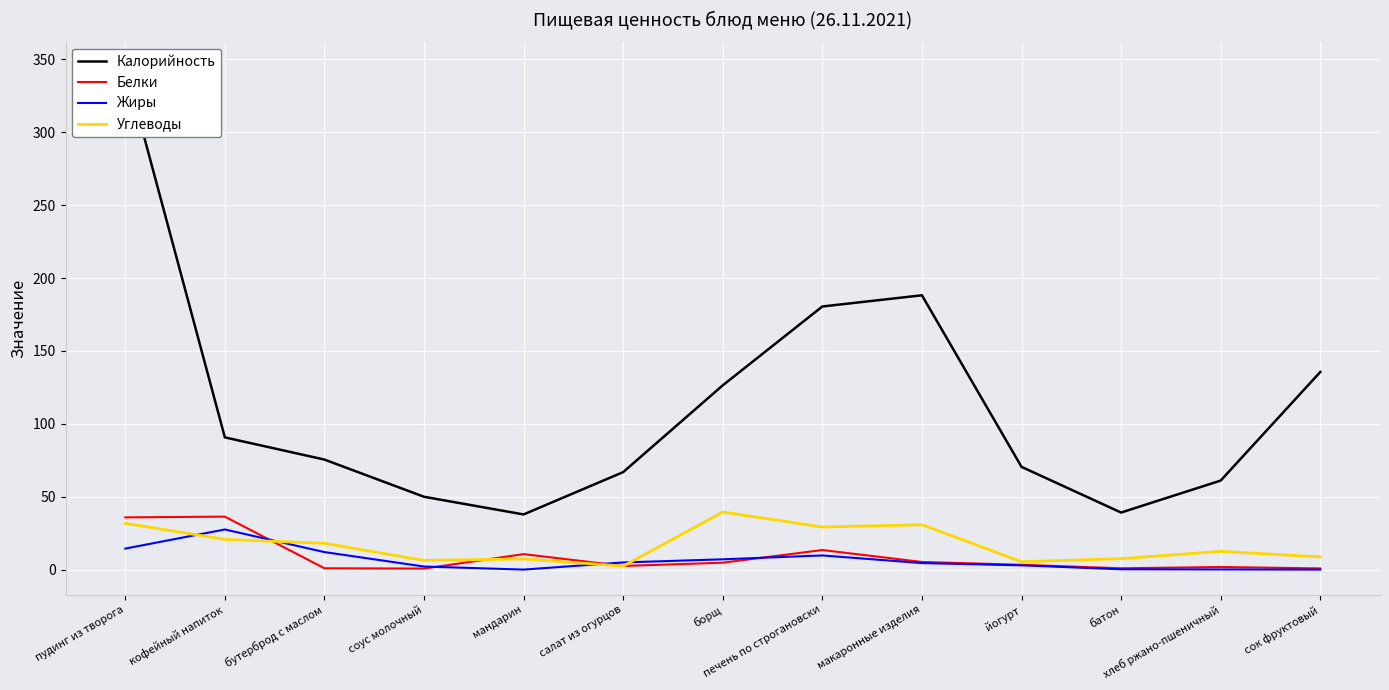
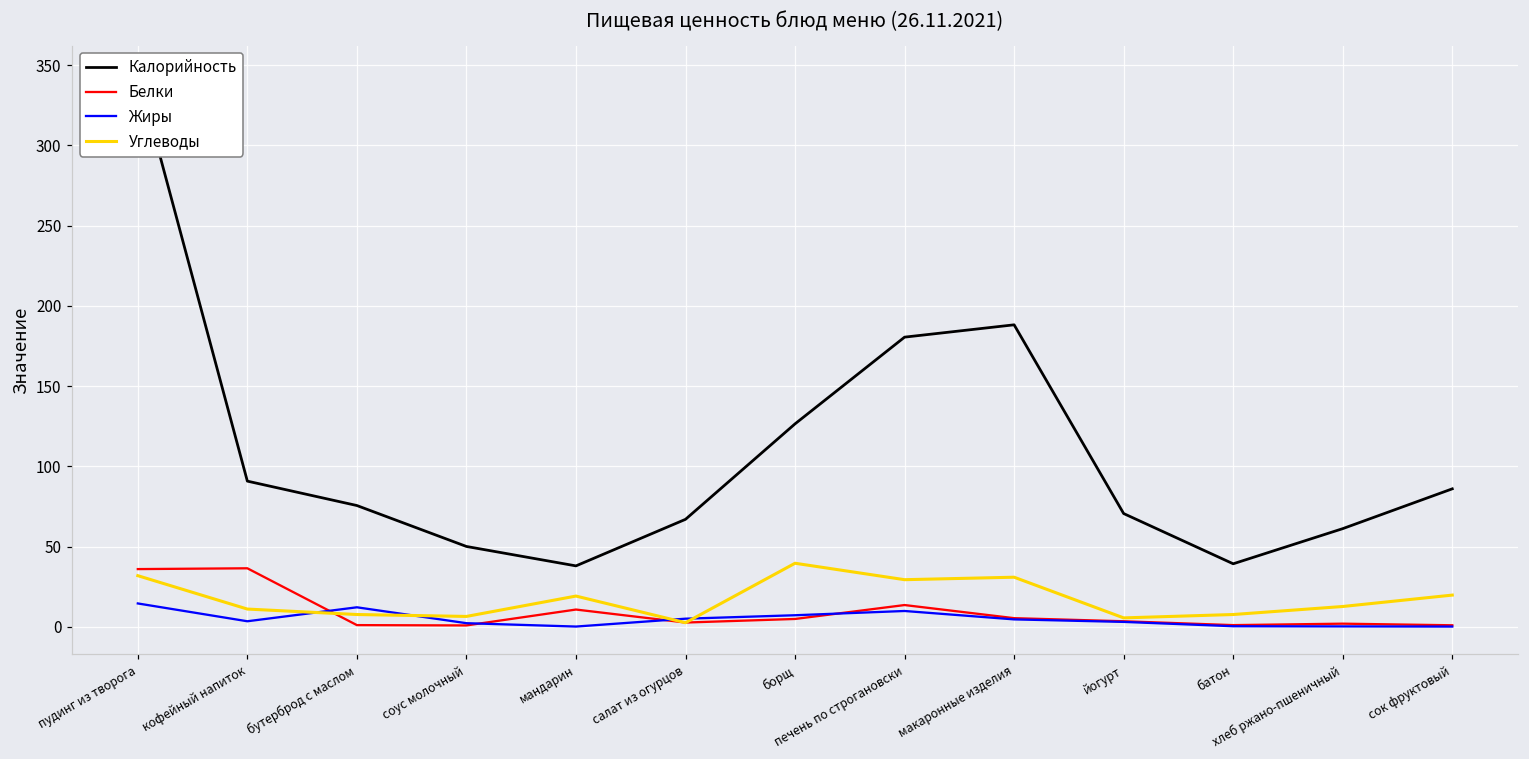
Жиры, кофейный напиток: 28 -> 4
Углеводы, кофейный напиток: 21 -> 11
Углеводы, бутерброд с маслом: 18 -> 8
Углеводы, мандарин: 8 -> 19
Калорийность, сок фруктовый: 136 -> 86
Углеводы, сок фруктовый: 9 -> 20
